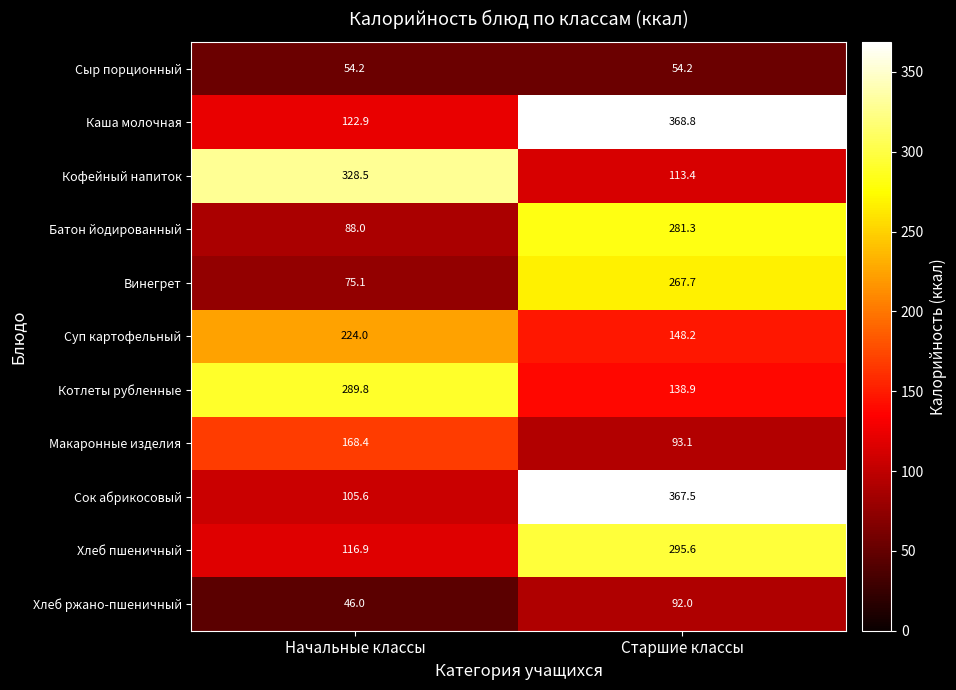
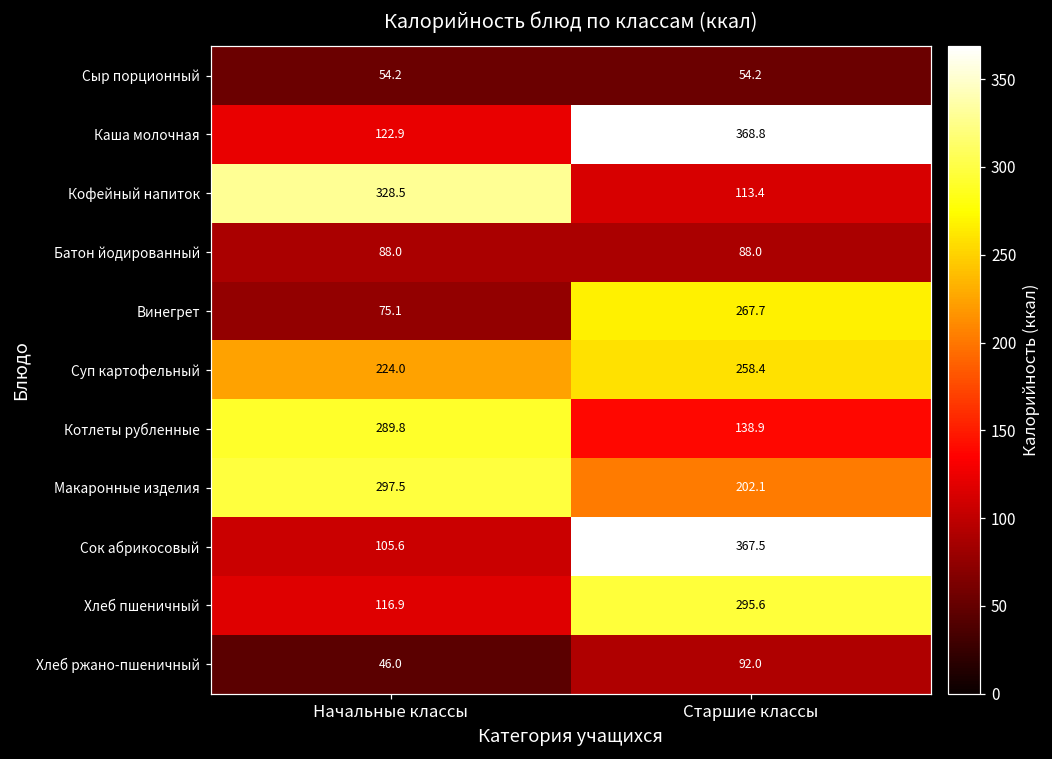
Батон йодированный, Старшие классы: 281.3 -> 88.0
Суп картофельный, Старшие классы: 148.2 -> 258.4
Макаронные изделия, Начальные классы: 168.4 -> 297.5
Макаронные изделия, Старшие классы: 93.1 -> 202.1
